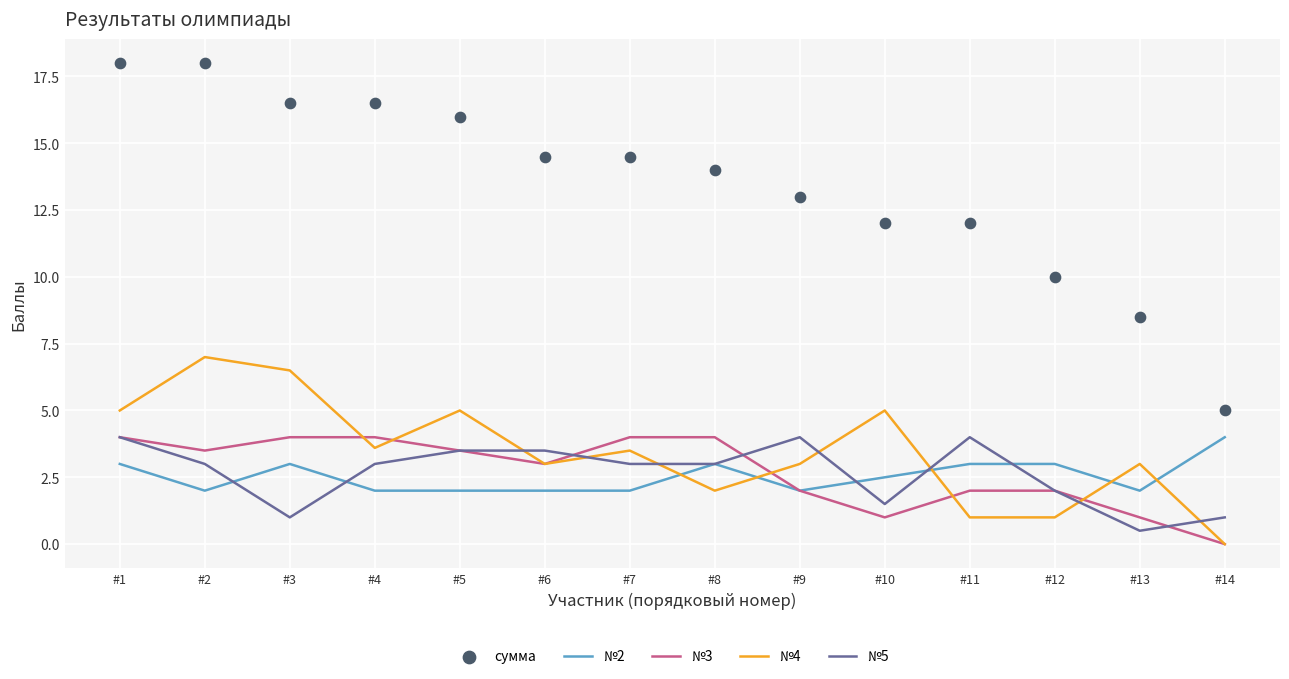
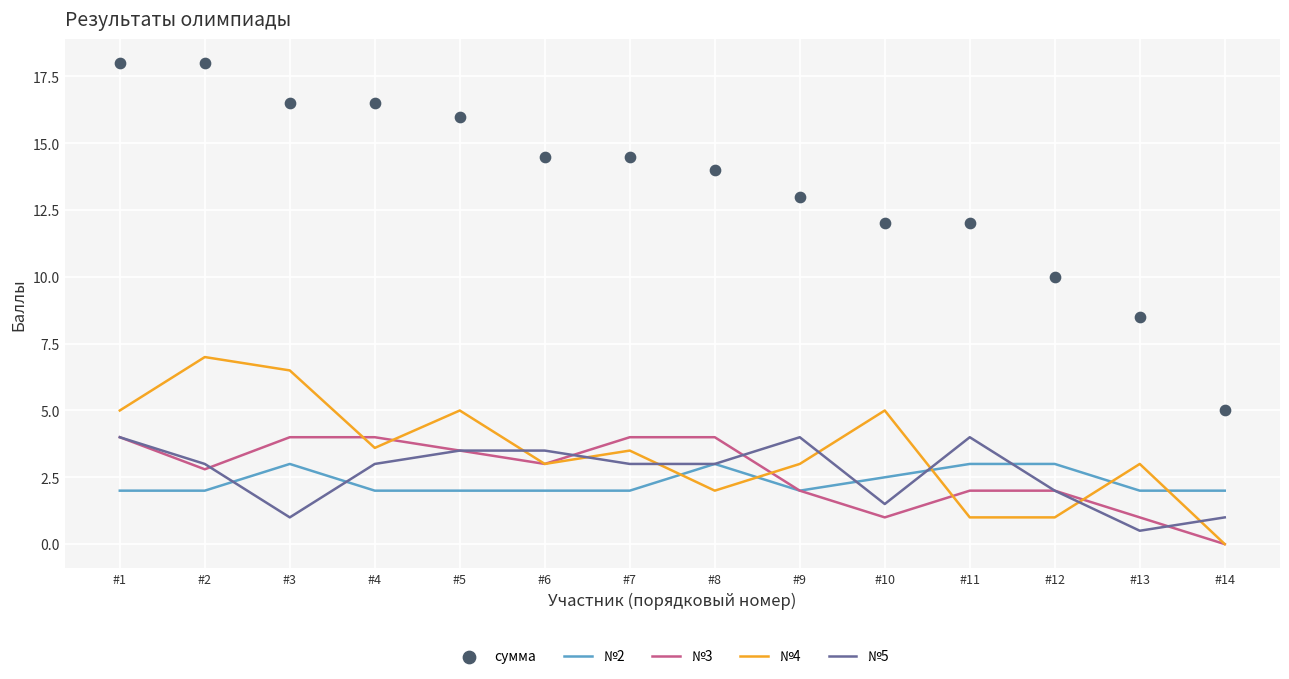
№2, #1: 3 -> 2
№3, #2: 3.5 -> 2.8
№2, #14: 4 -> 2
